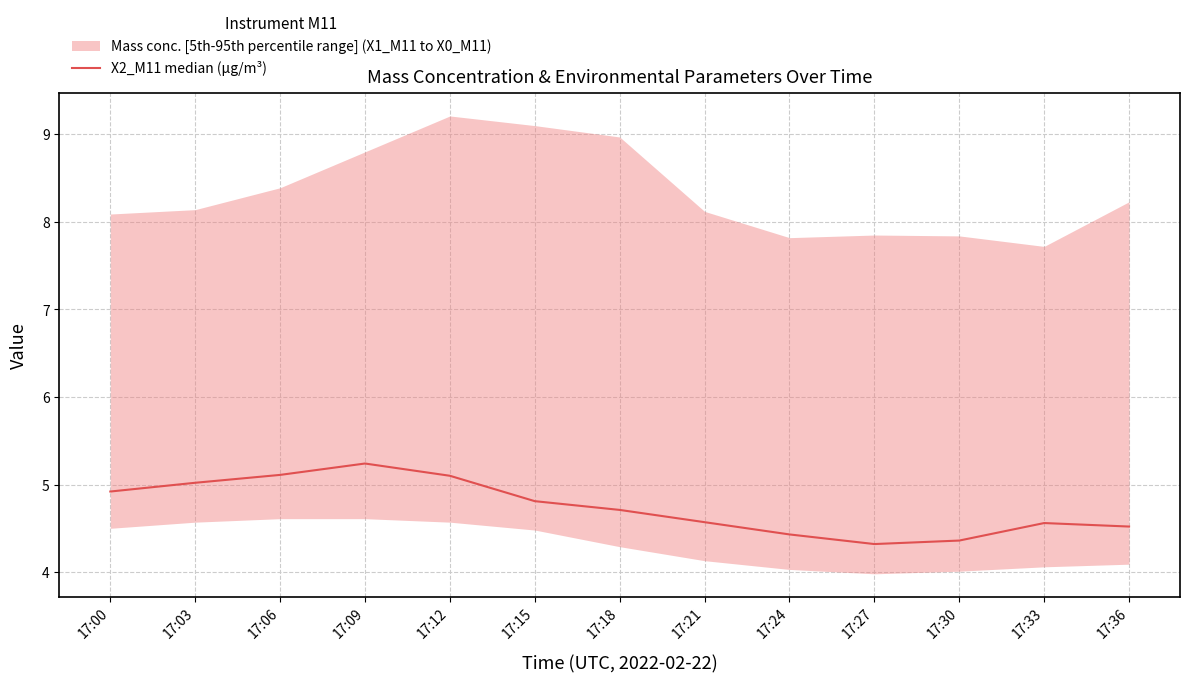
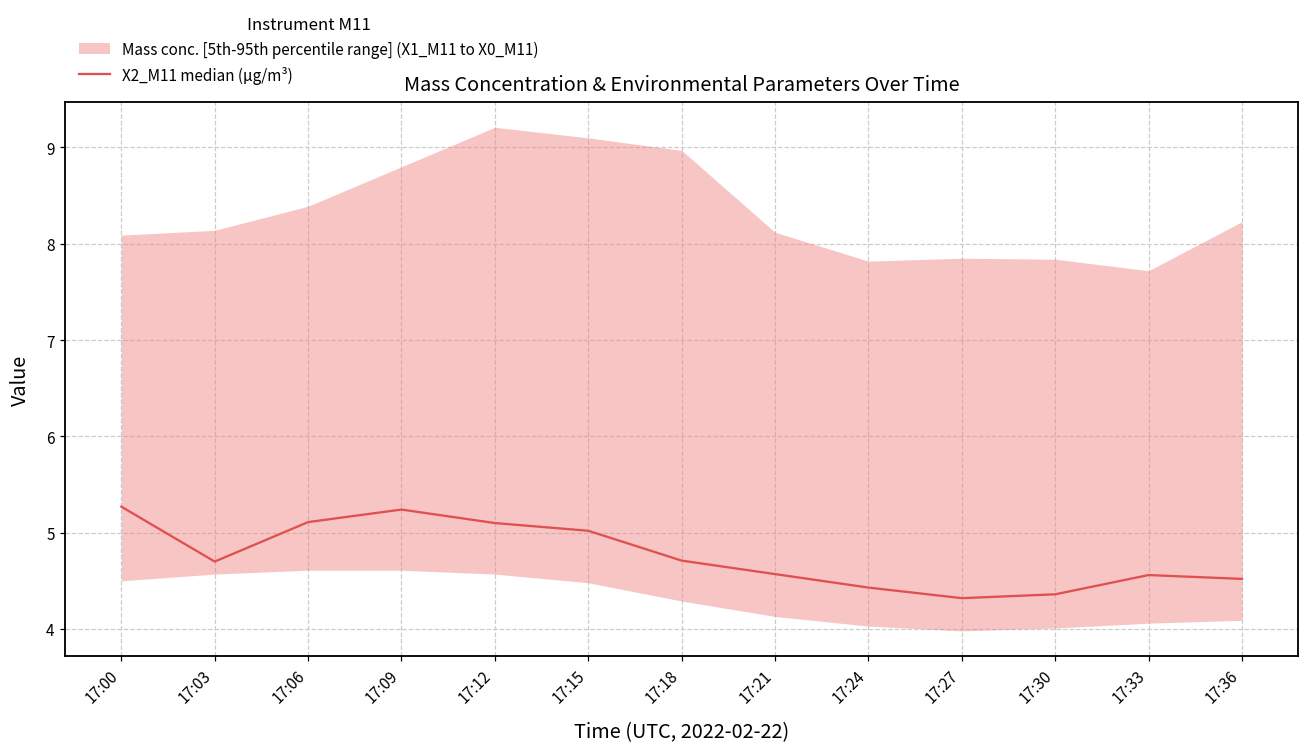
X2_M11 median (μg/m³), 17:00: 4.9 -> 5.3
X2_M11 median (μg/m³), 17:03: 5.0 -> 4.7
X2_M11 median (μg/m³), 17:15: 4.8 -> 5.0
